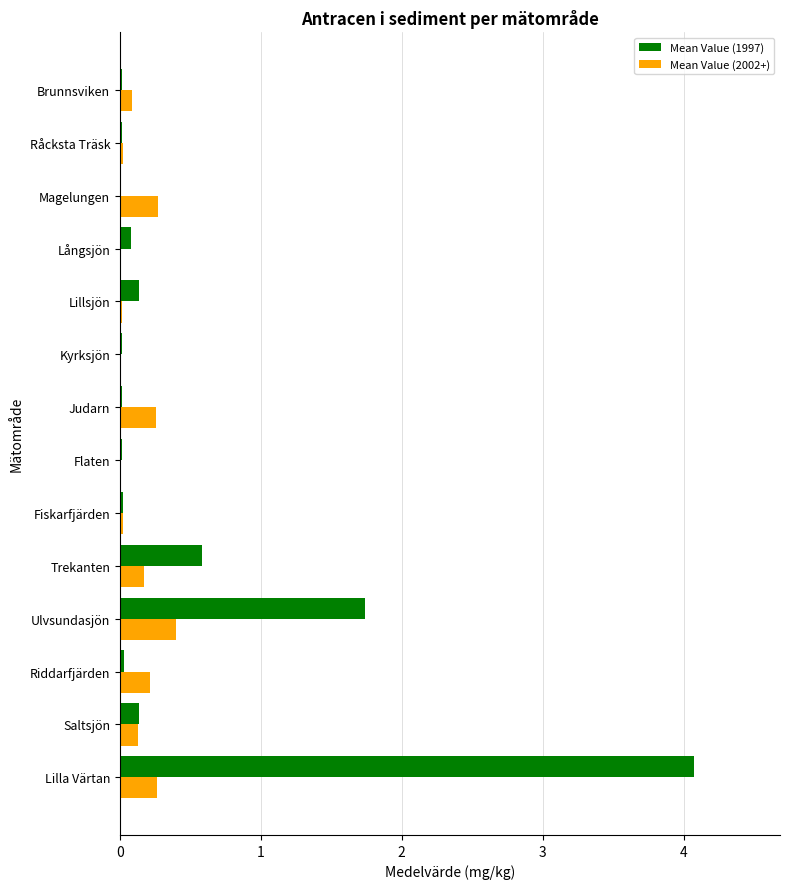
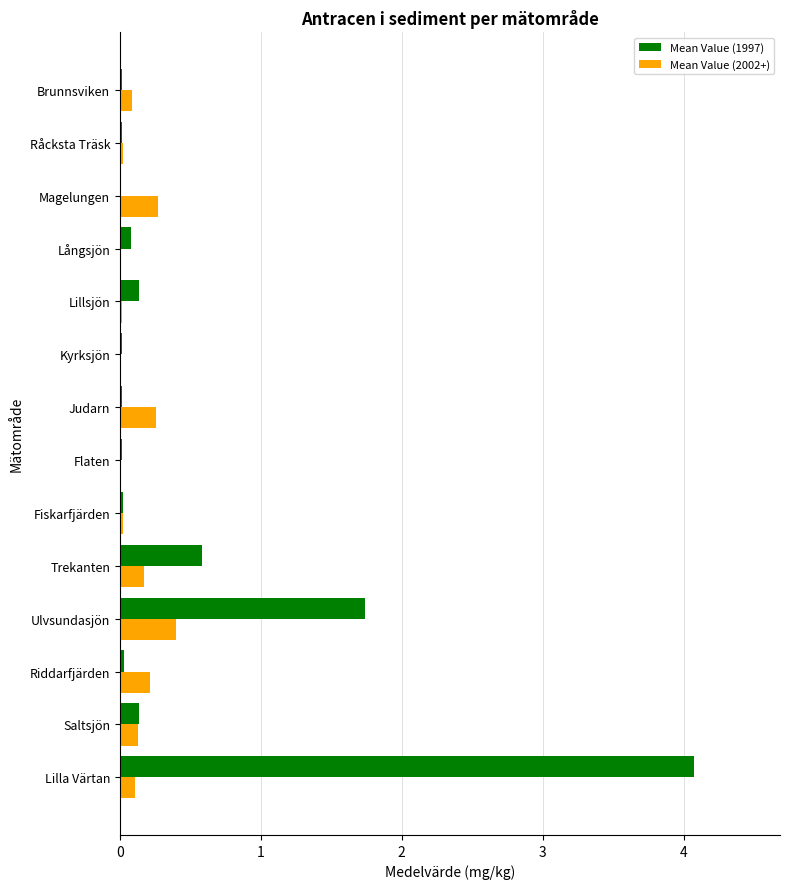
Mean Value (2002+), Lilla Värtan: 0.27 -> 0.10
